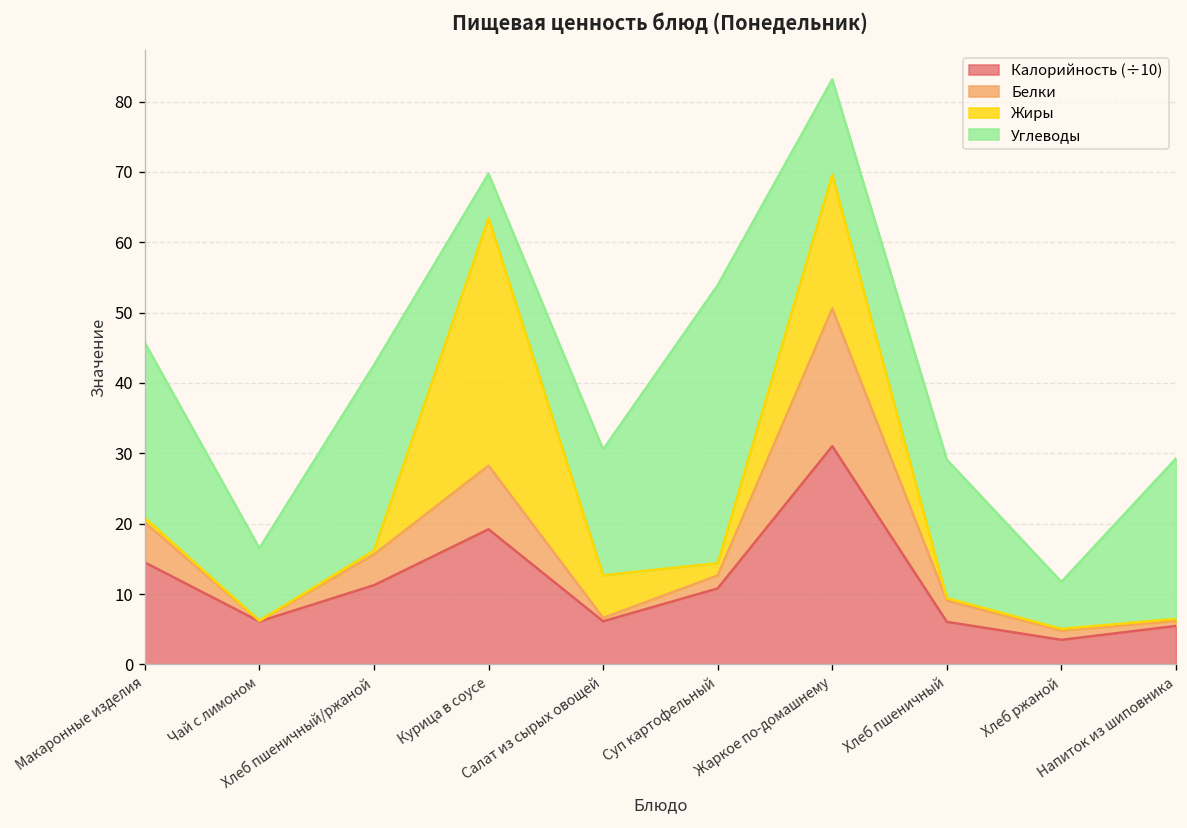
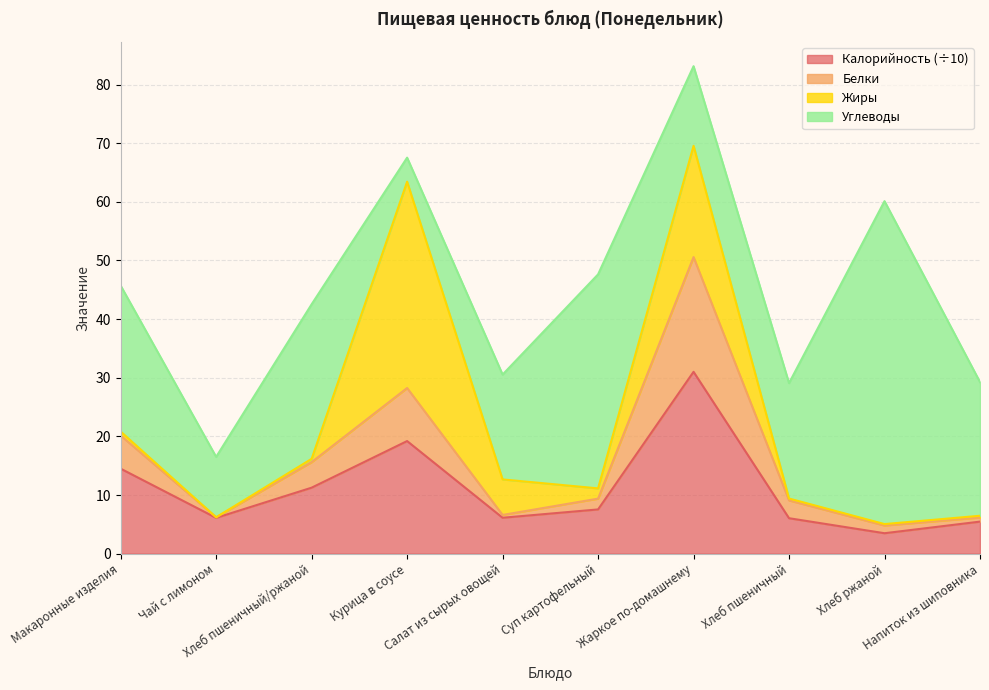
Углеводы, Курица в соусе: 6 -> 4
Калорийность (÷10), Суп картофельный: 11 -> 8
Углеводы, Суп картофельный: 40 -> 37
Углеводы, Хлеб ржаной: 7 -> 55
